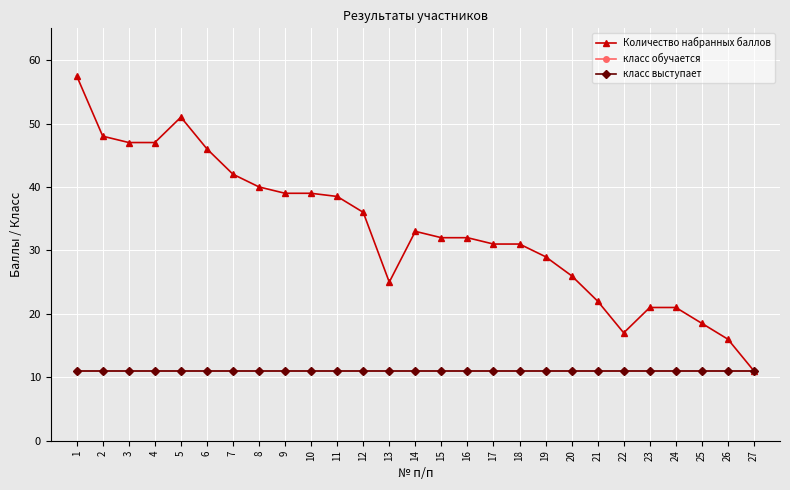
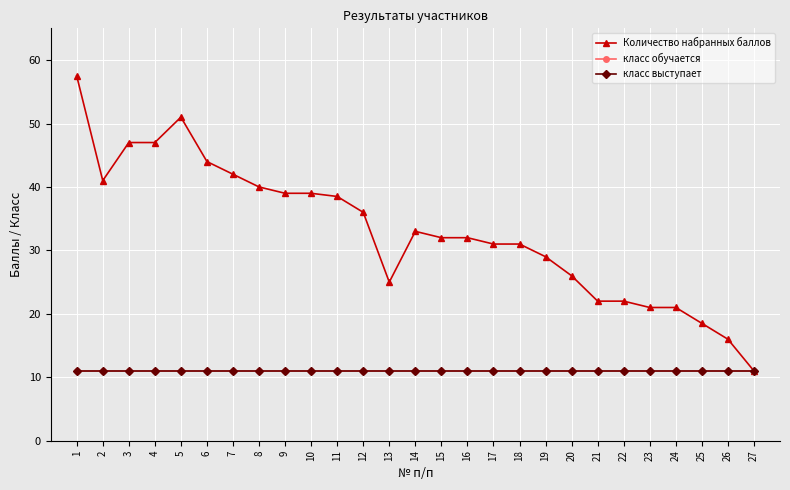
Количество набранных баллов, 2: 48 -> 41
Количество набранных баллов, 6: 46 -> 44
Количество набранных баллов, 22: 17 -> 22
